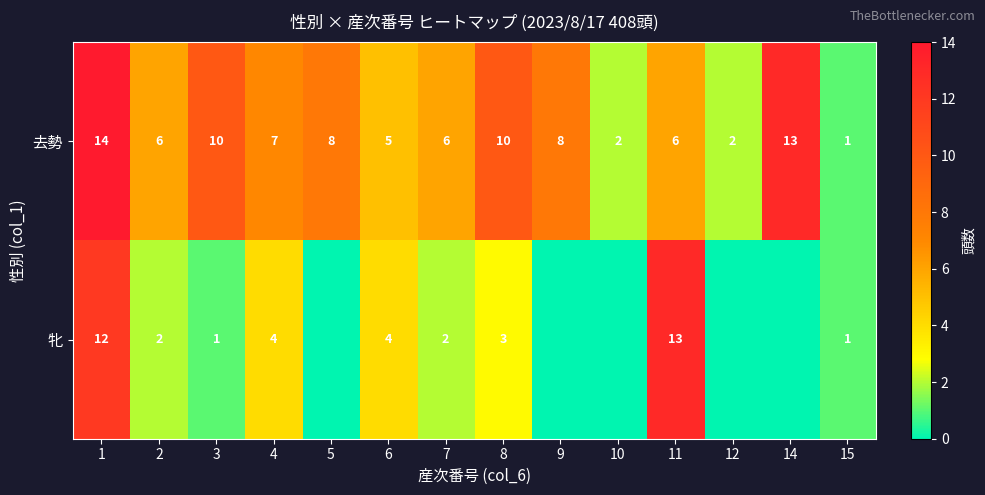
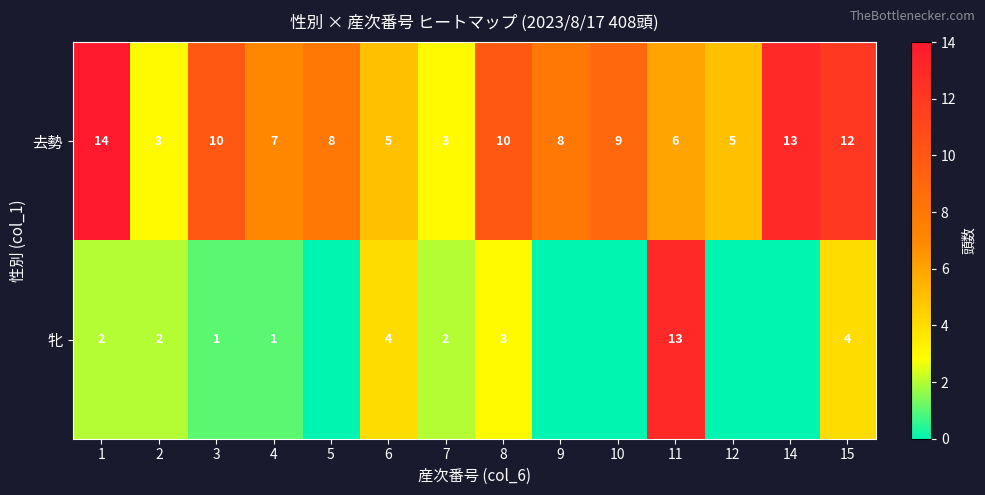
去勢, 2: 6 -> 3
去勢, 7: 6 -> 3
去勢, 10: 2 -> 9
去勢, 12: 2 -> 5
去勢, 15: 1 -> 12
牝, 1: 12 -> 2
牝, 4: 4 -> 1
牝, 15: 1 -> 4
